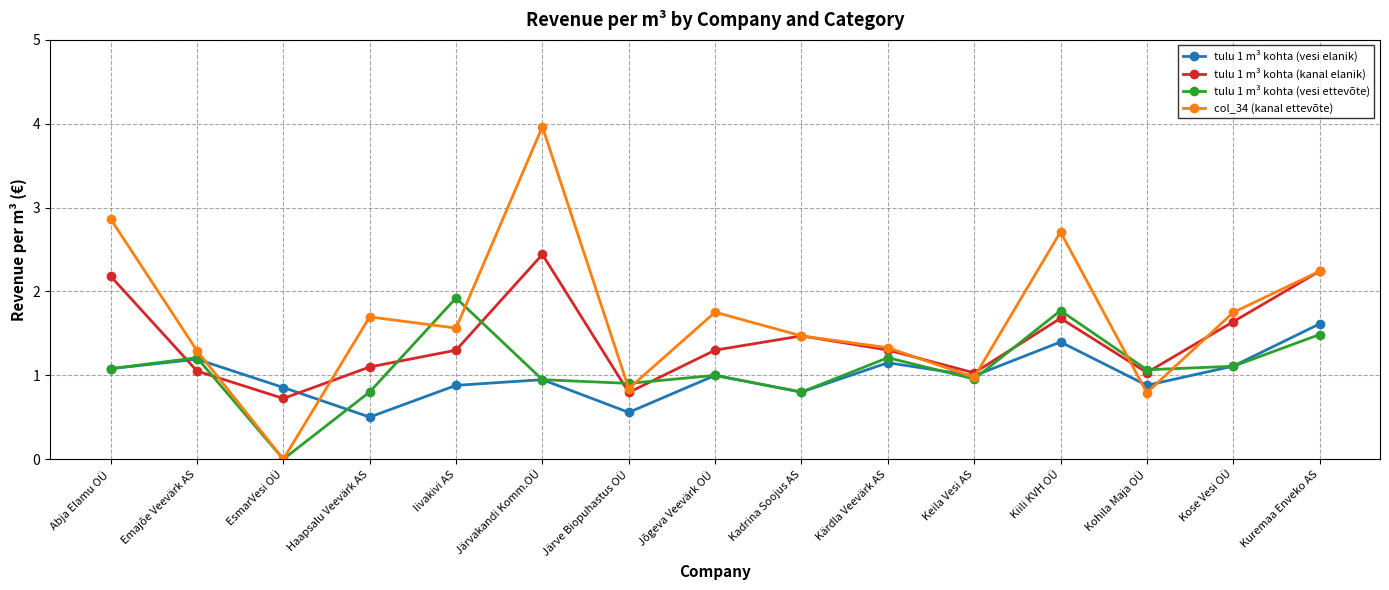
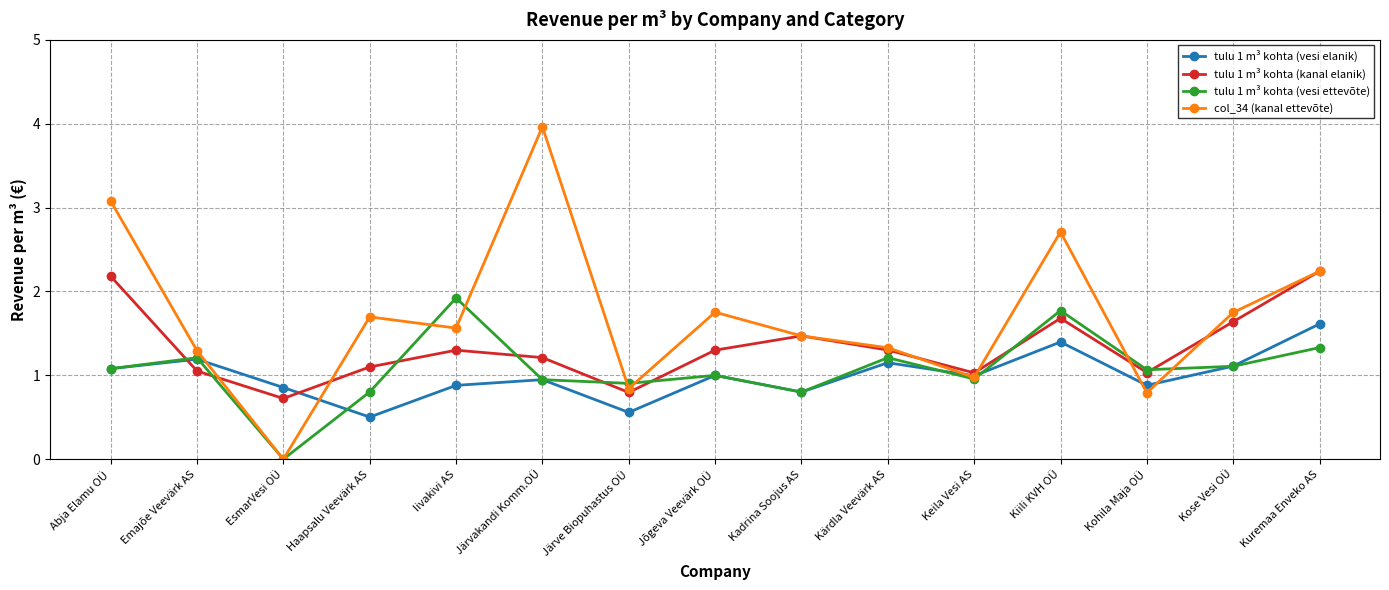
col_34 (kanal ettevõte), Abja Elamu OÜ: 2.9 -> 3.1
tulu 1 m³ kohta (kanal elanik), Järvakandi Komm.OÜ: 2.4 -> 1.2
tulu 1 m³ kohta (vesi ettevõte), Kuremaa Enveko AS: 1.5 -> 1.3
